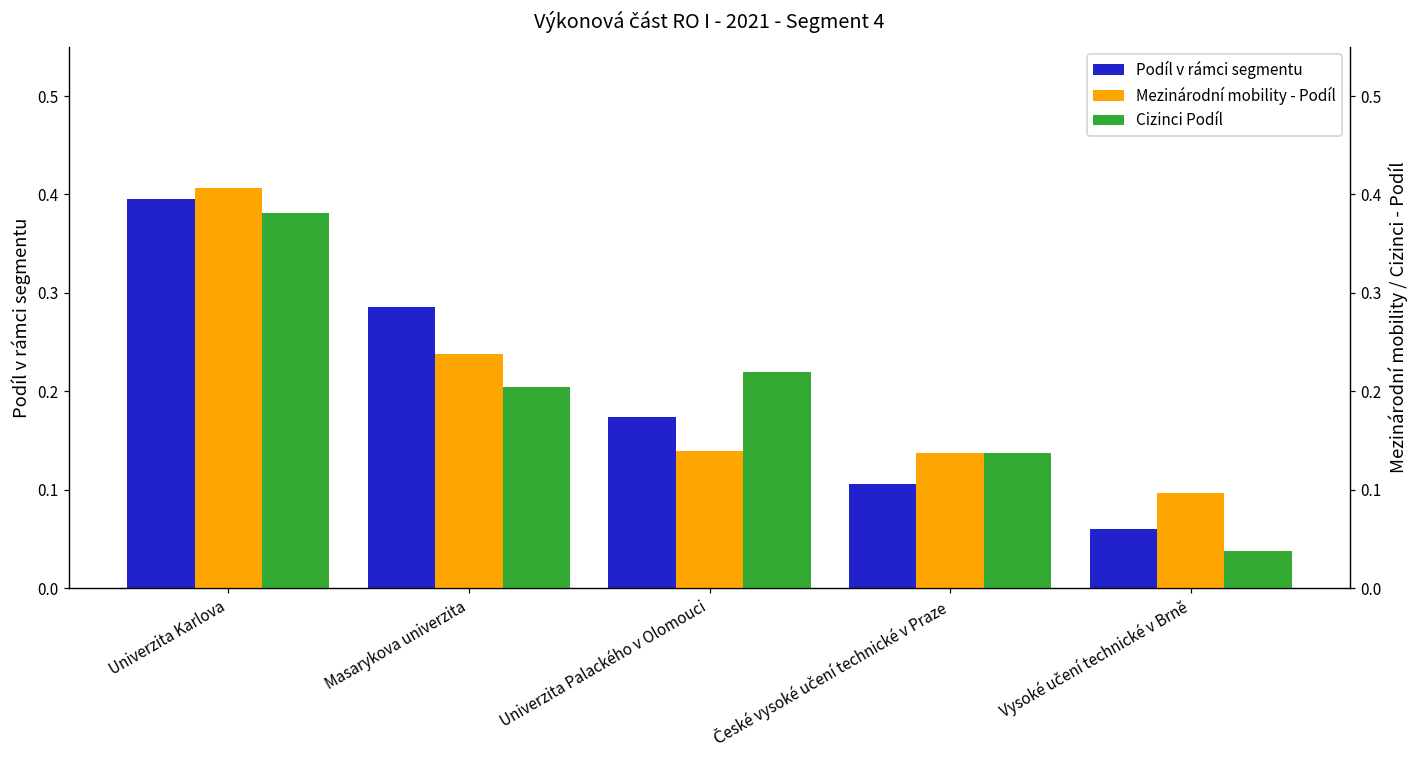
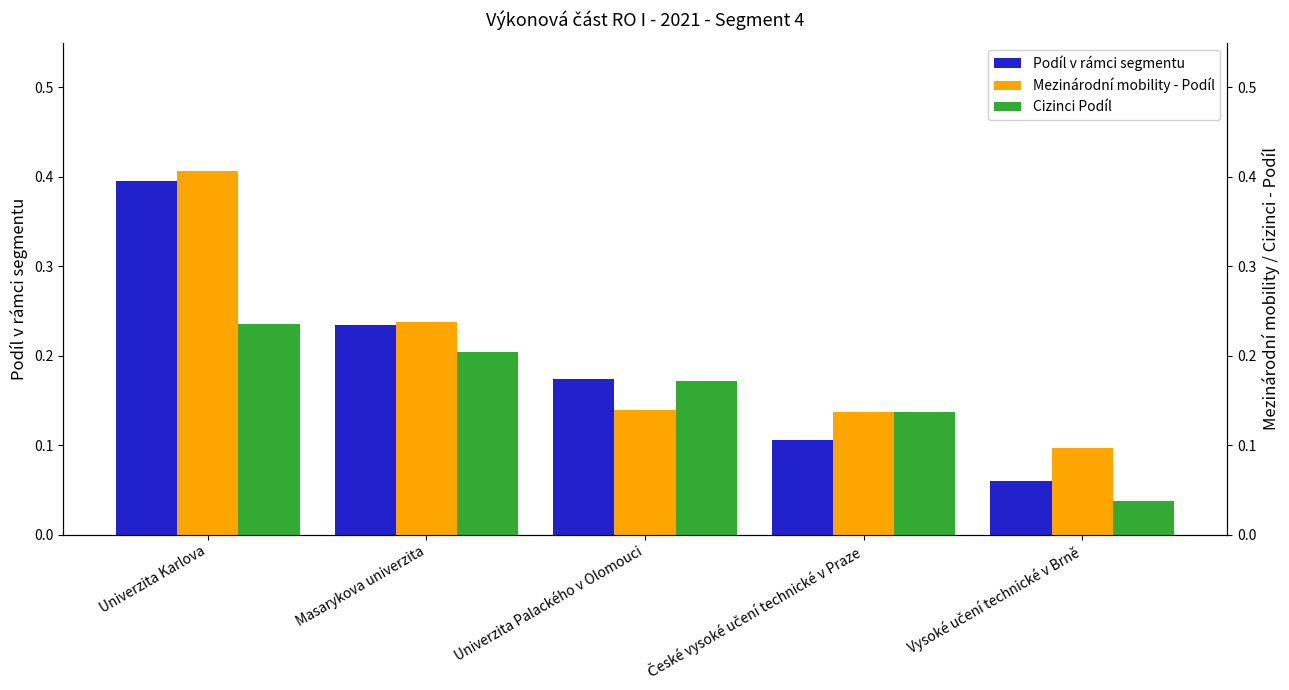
Podíl v rámci segmentu, Masarykova univerzita: 0.29 -> 0.23
Cizinci Podíl, Univerzita Karlova: 0.38 -> 0.24
Cizinci Podíl, Univerzita Palackého v Olomouci: 0.22 -> 0.17
